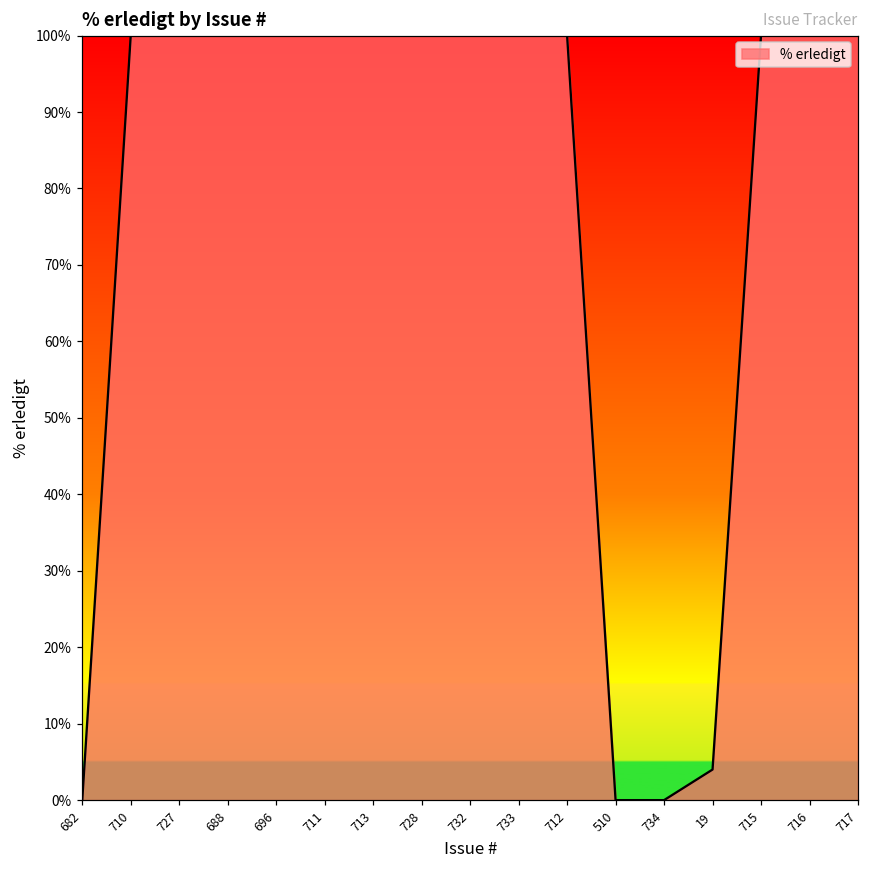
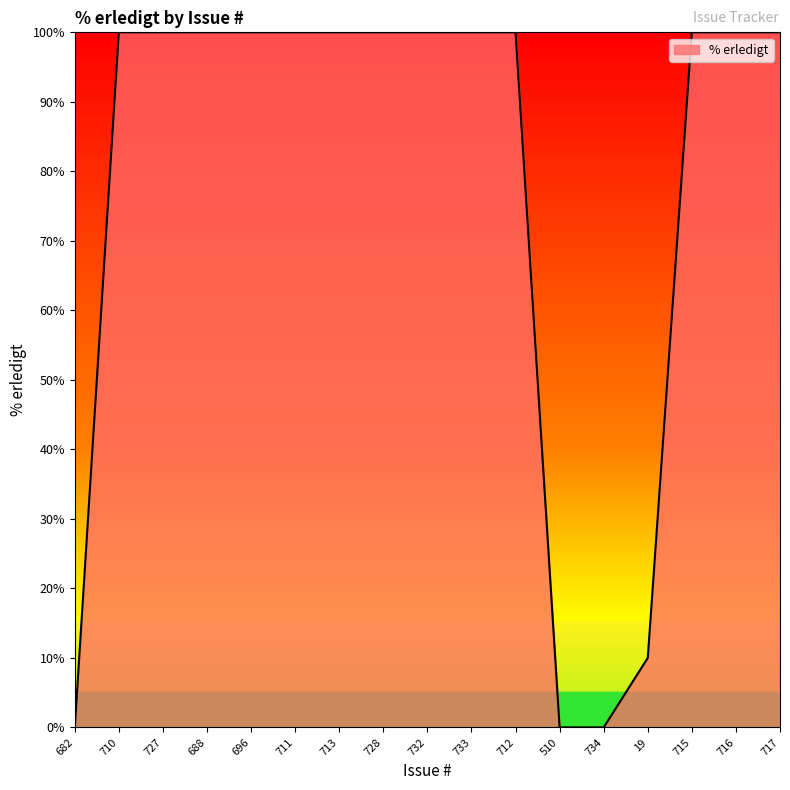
19: 4% -> 10%
